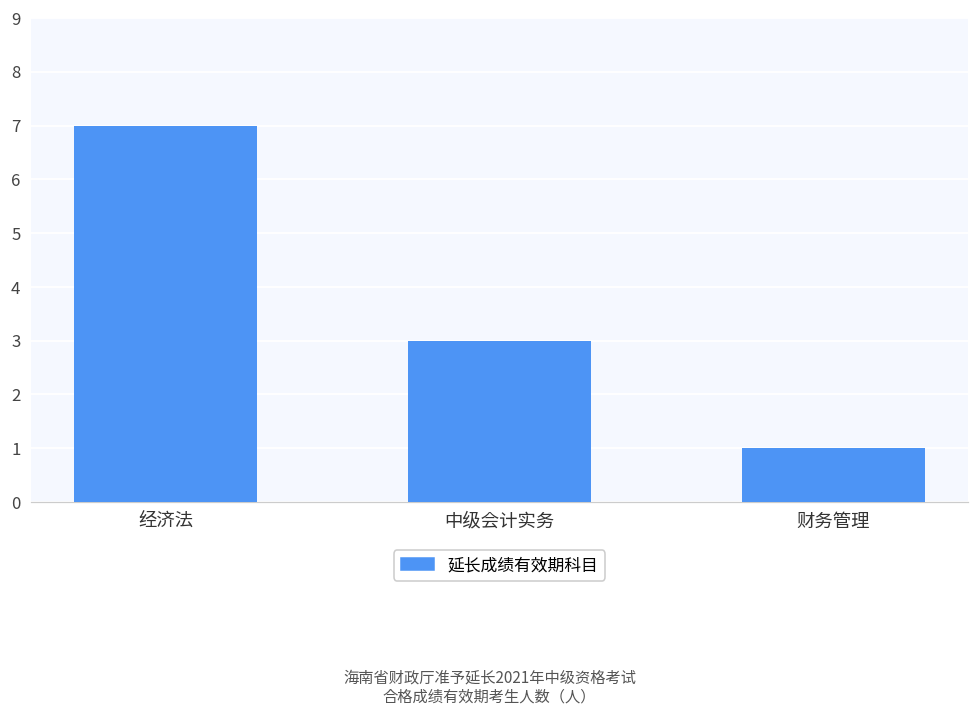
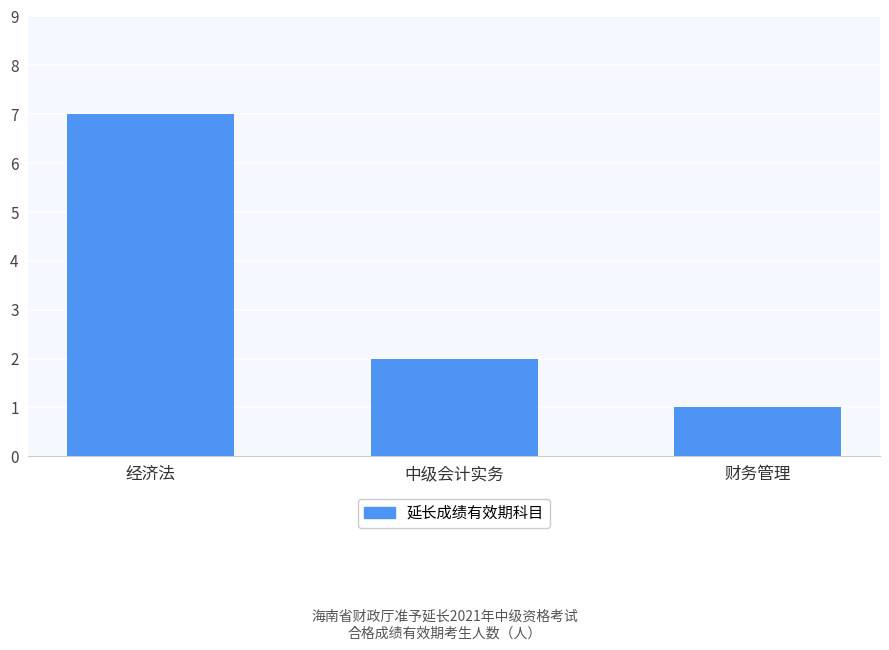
中级会计实务: 3 -> 2
